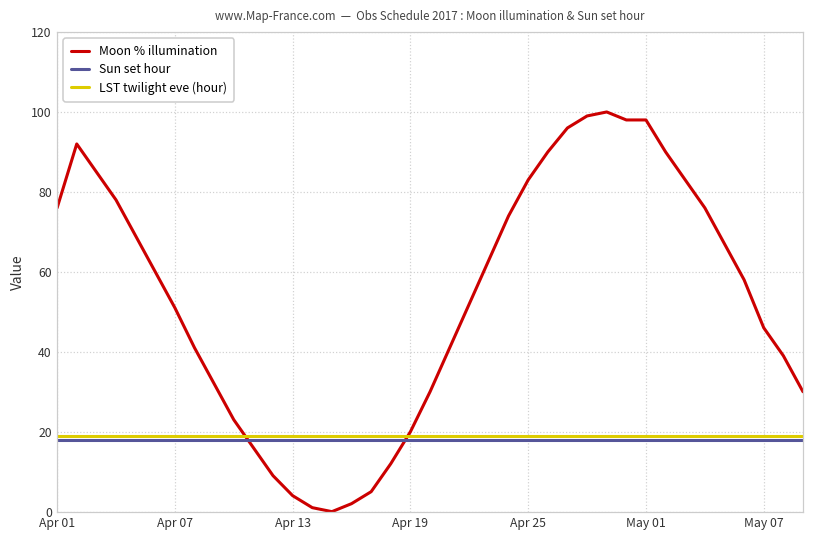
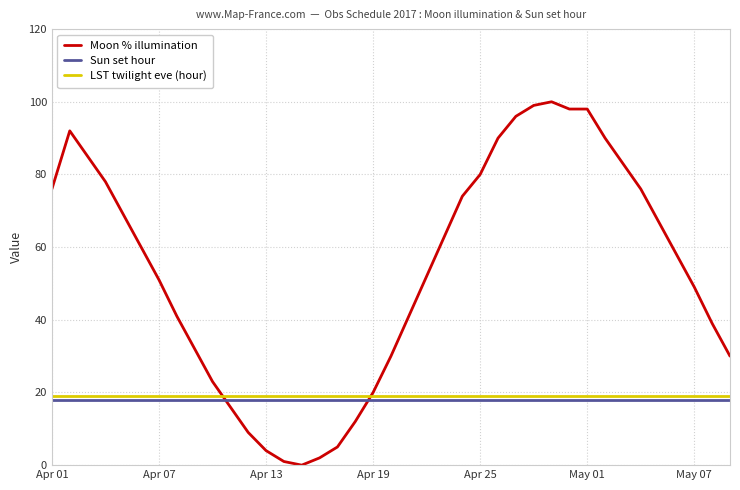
Moon % illumination, Apr 25: 83 -> 80
Moon % illumination, May 07: 46 -> 49
